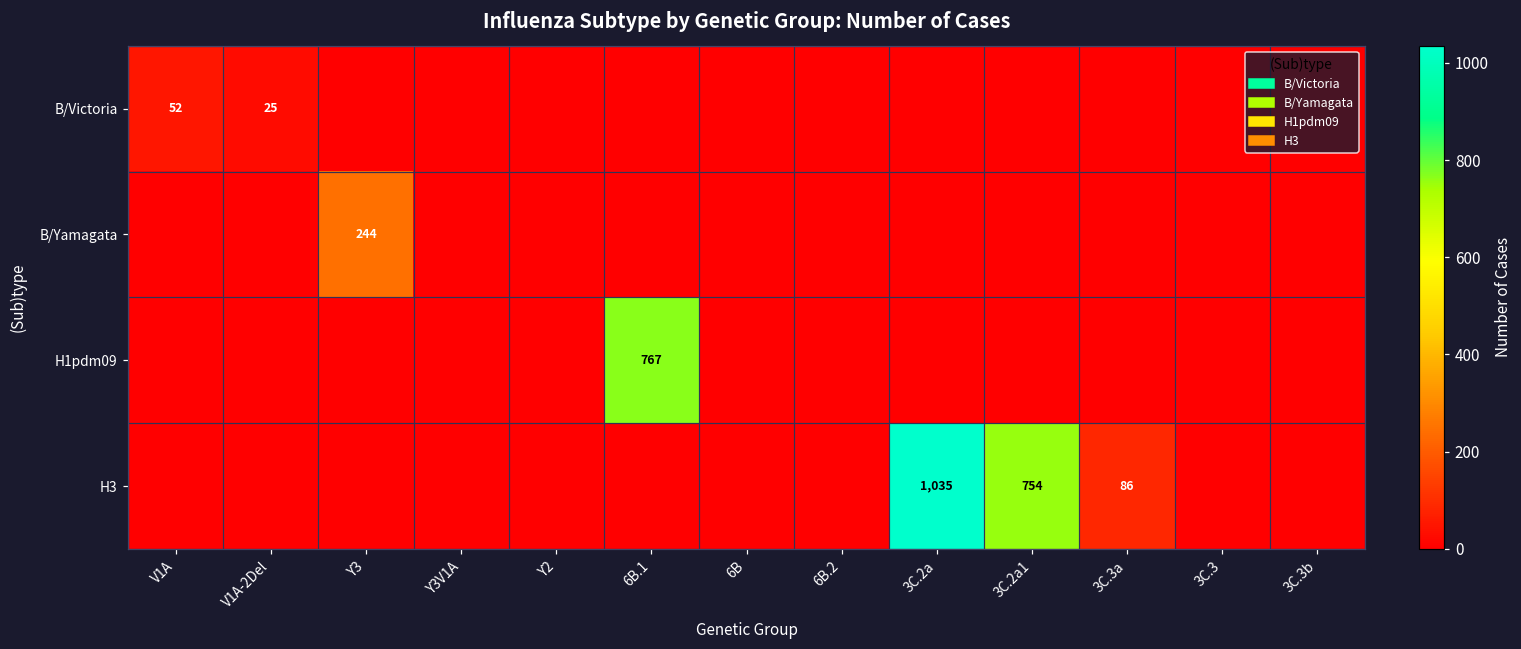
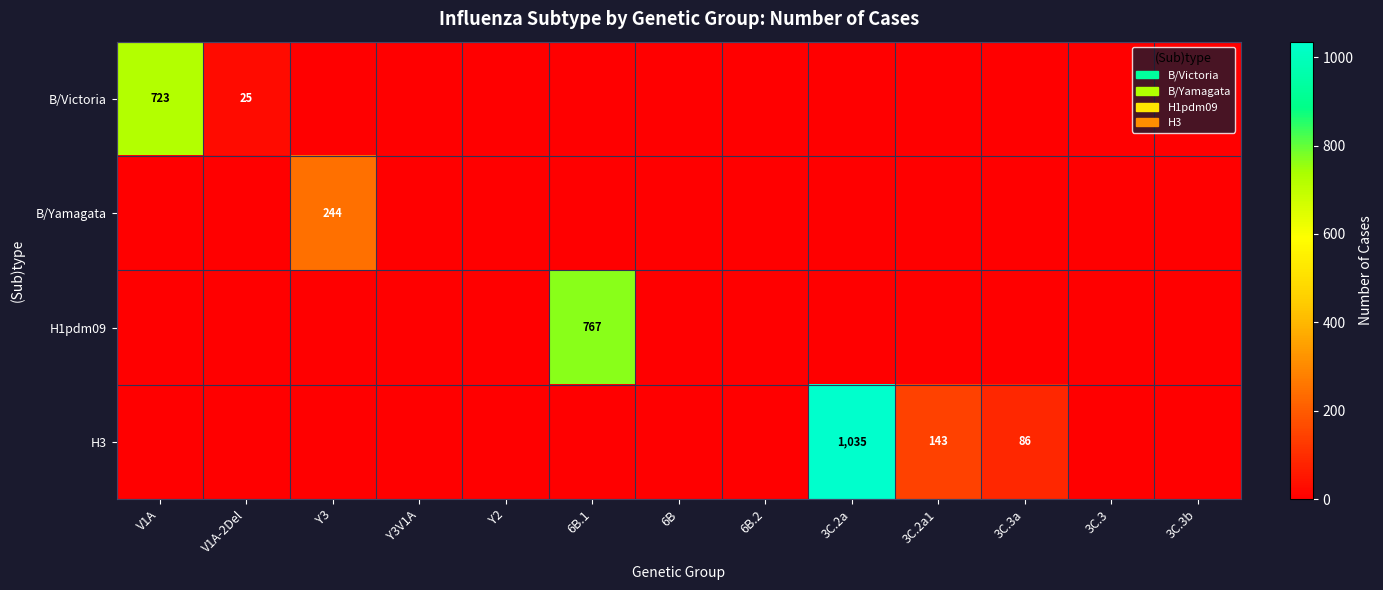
B/Victoria, V1A: 52 -> 723
H3, 3C.2a1: 754 -> 143
